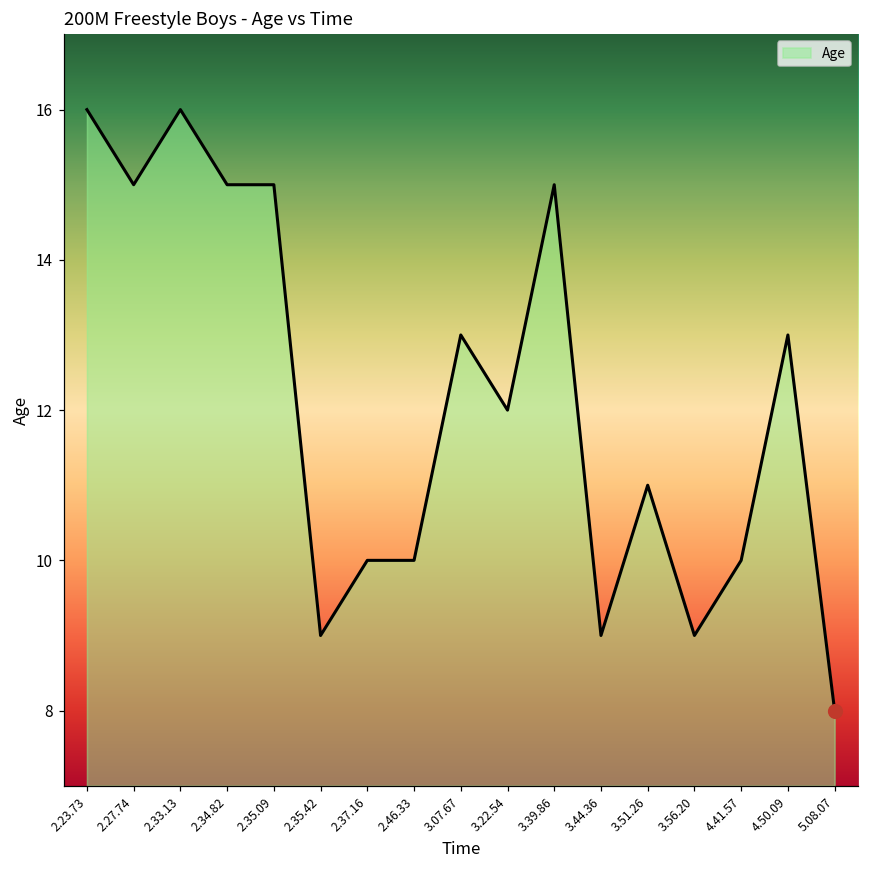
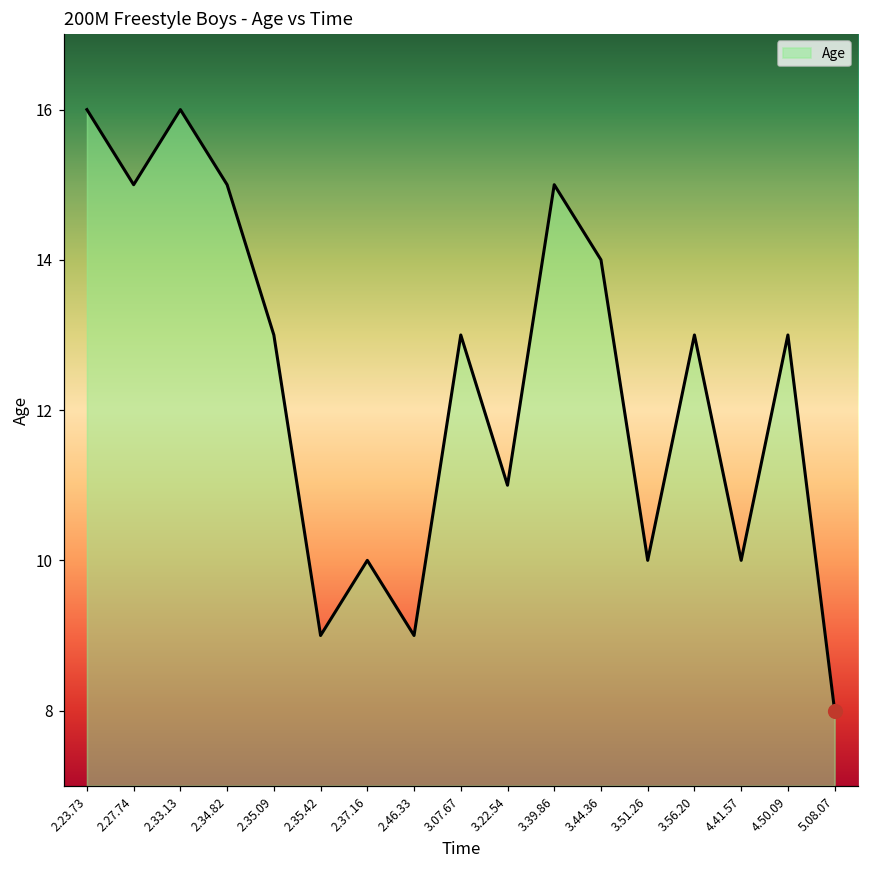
Age, 2.35.09: 15 -> 13
Age, 2.46.33: 10 -> 9
Age, 3.22.54: 12 -> 11
Age, 3.44.36: 9 -> 14
Age, 3.51.26: 11 -> 10
Age, 3.56.20: 9 -> 13
